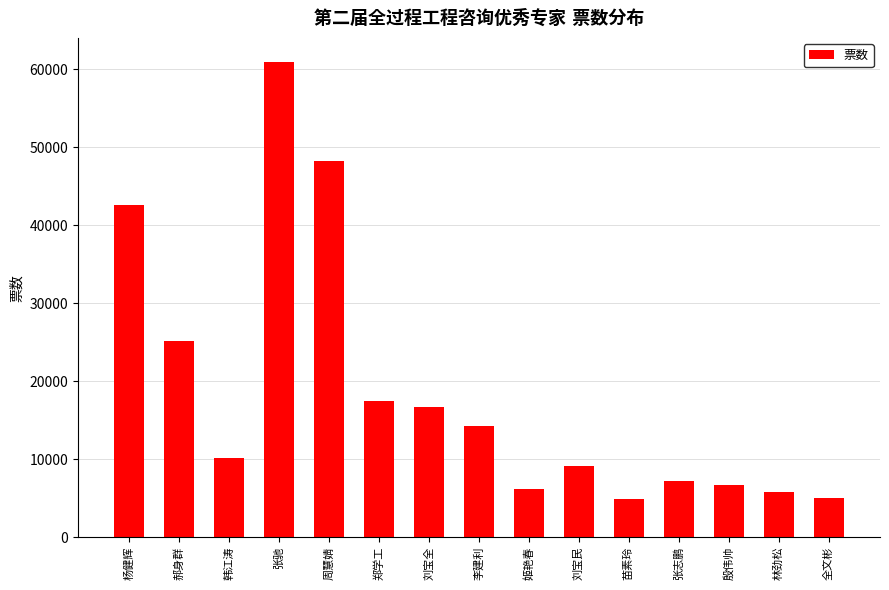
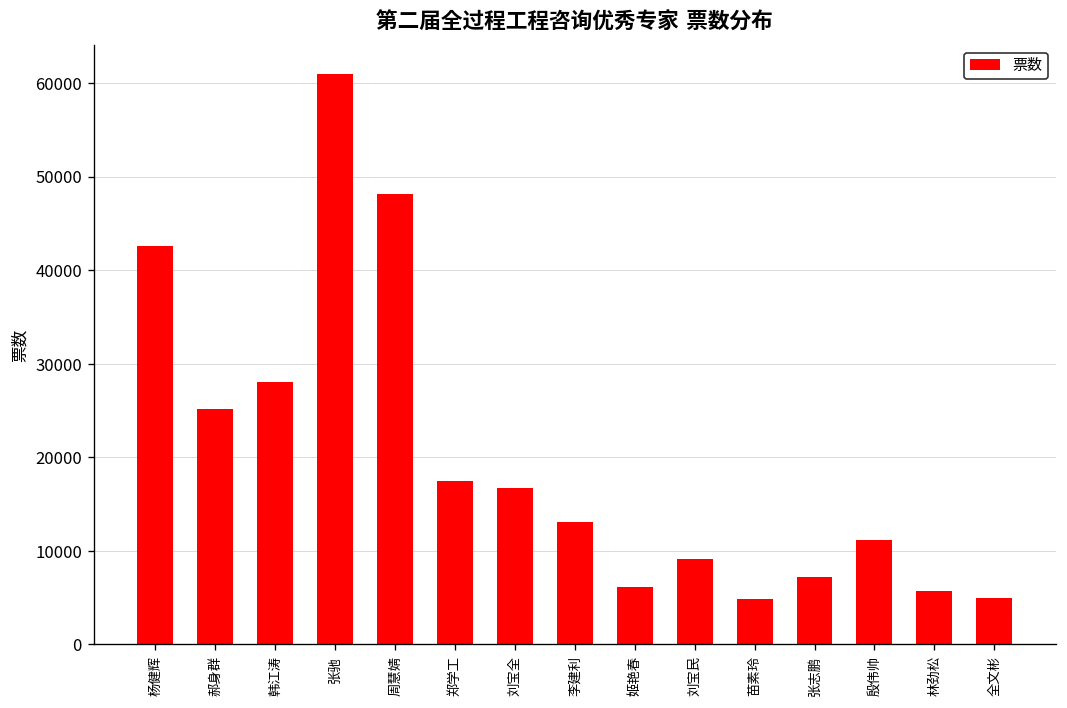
韩江涛: 10000 -> 28000
李建利: 14000 -> 13000
殷伟帅: 7000 -> 11000
